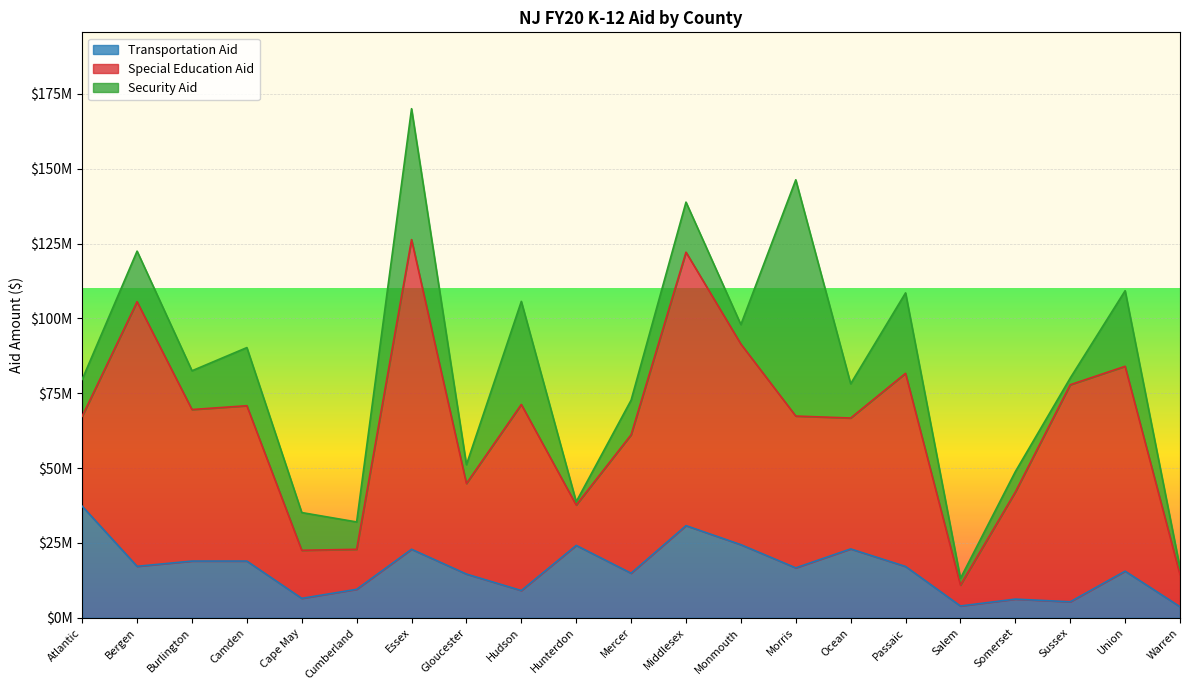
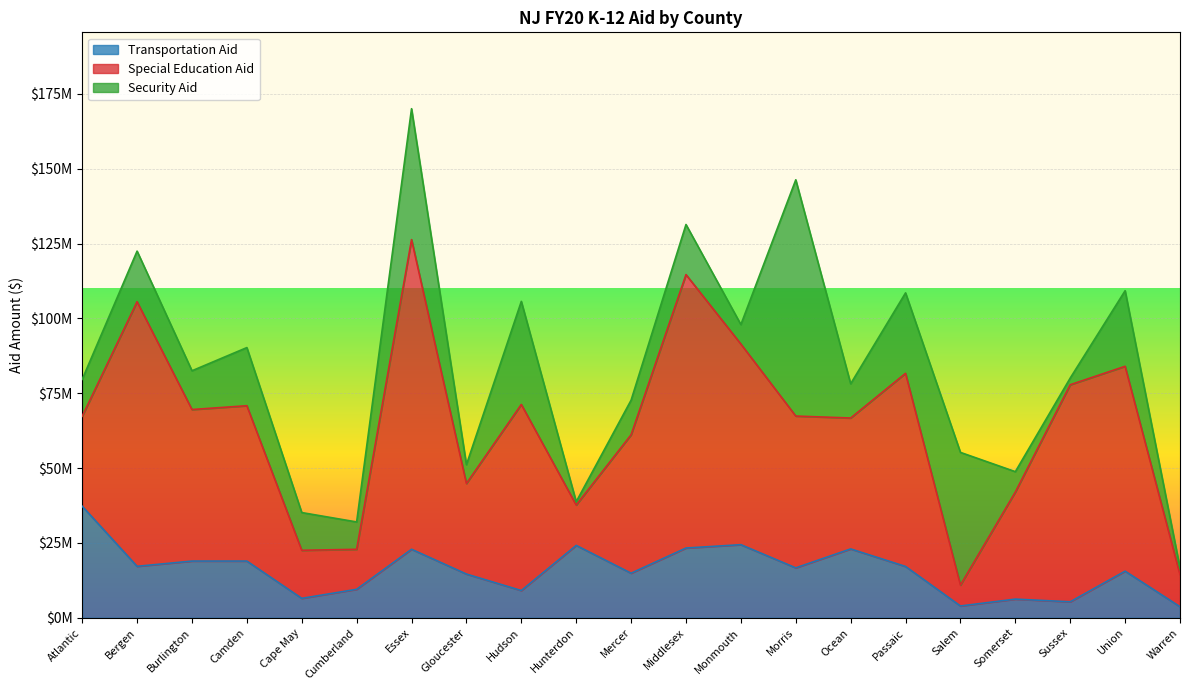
Transportation Aid, Middlesex: $31000000 -> $23000000
Security Aid, Salem: $2000000 -> $44000000
